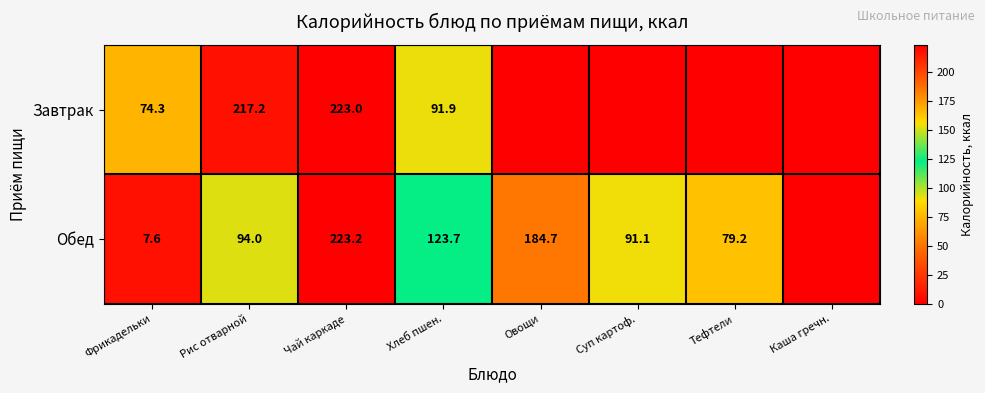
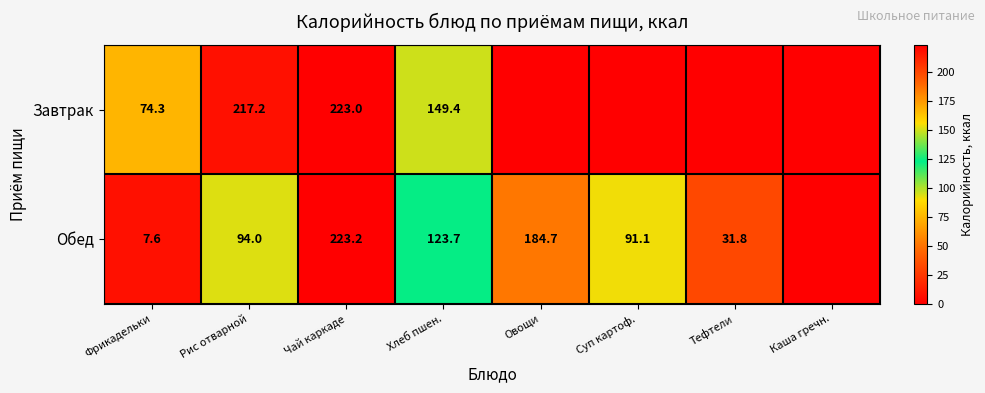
Завтрак, Хлеб пшен.: 91.9 -> 149.4
Обед, Тефтели: 79.2 -> 31.8
